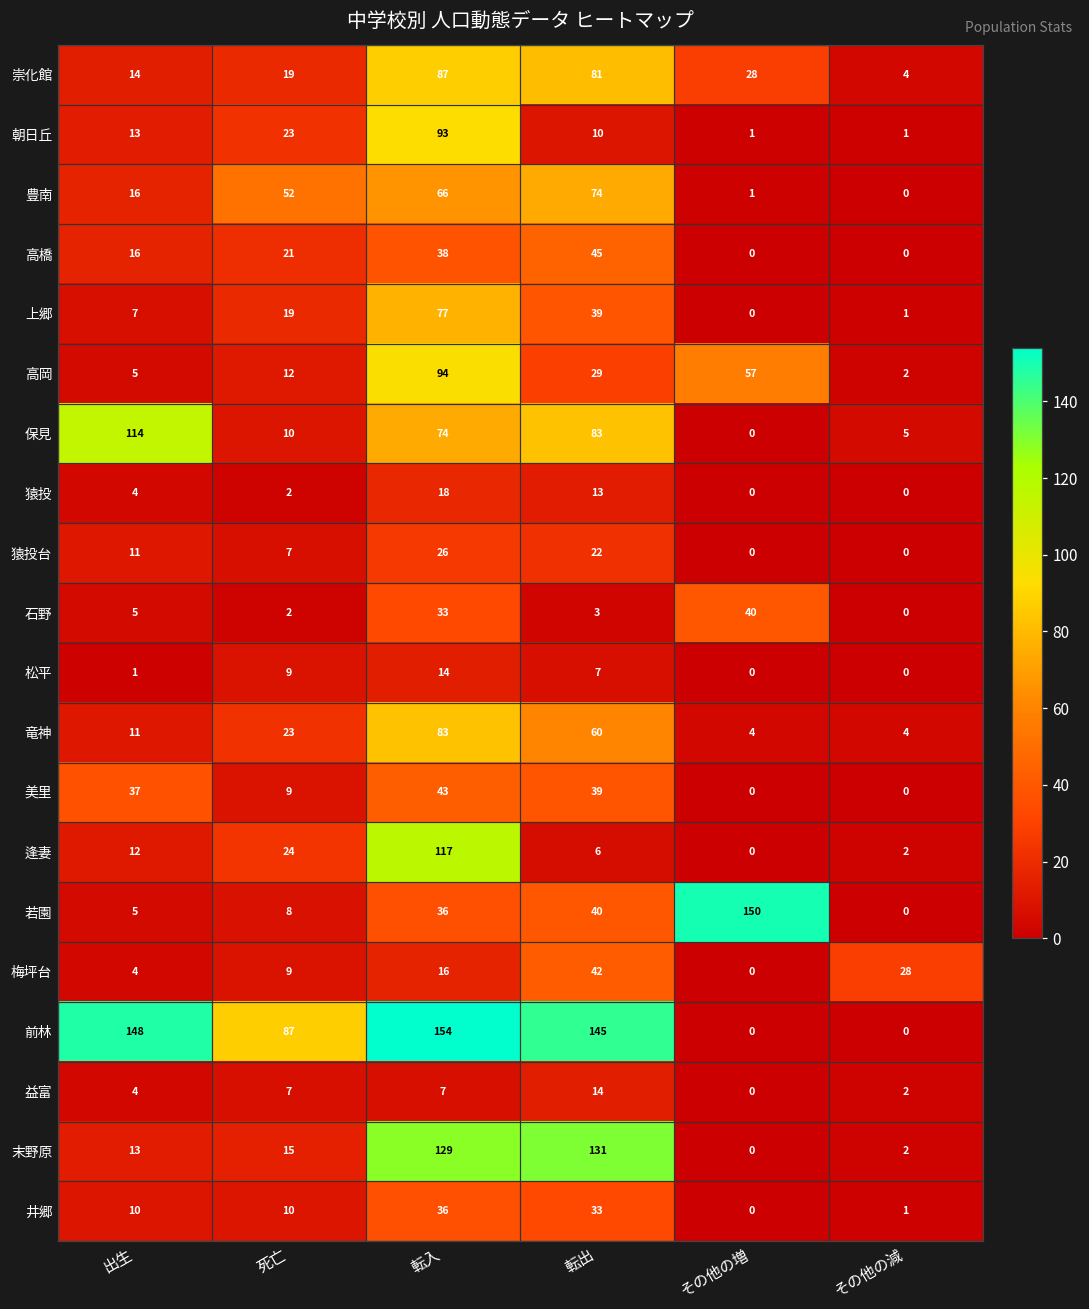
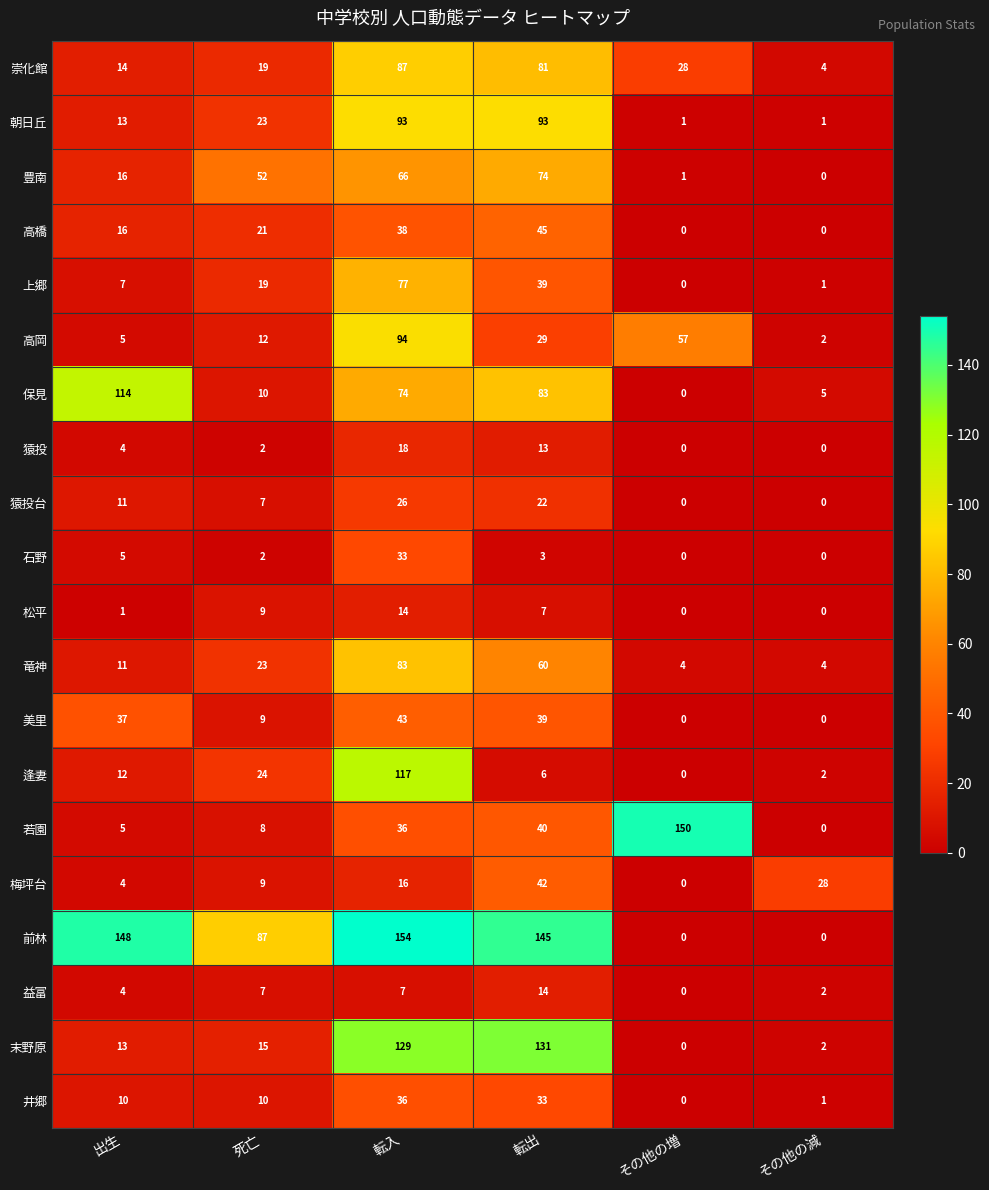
朝日丘, 転出: 10 -> 93
石野, その他の増: 40 -> 0
